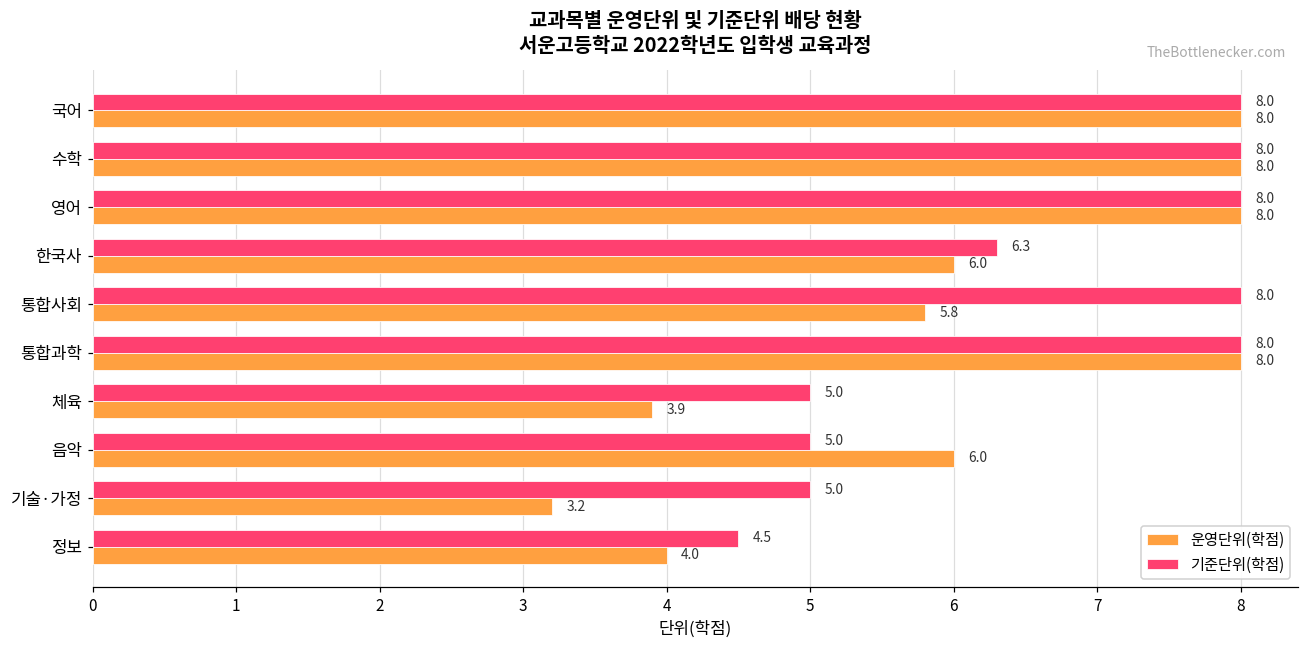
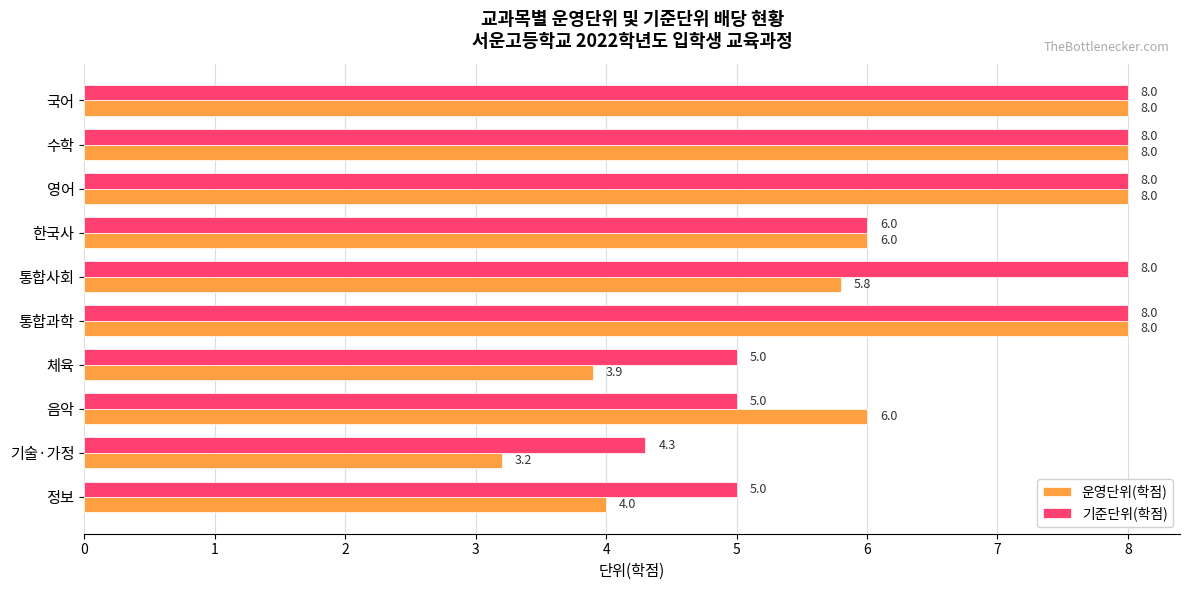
기준단위(학점), 한국사: 6.3 -> 6.0
기준단위(학점), 기술·가정: 5.0 -> 4.3
기준단위(학점), 정보: 4.5 -> 5.0
